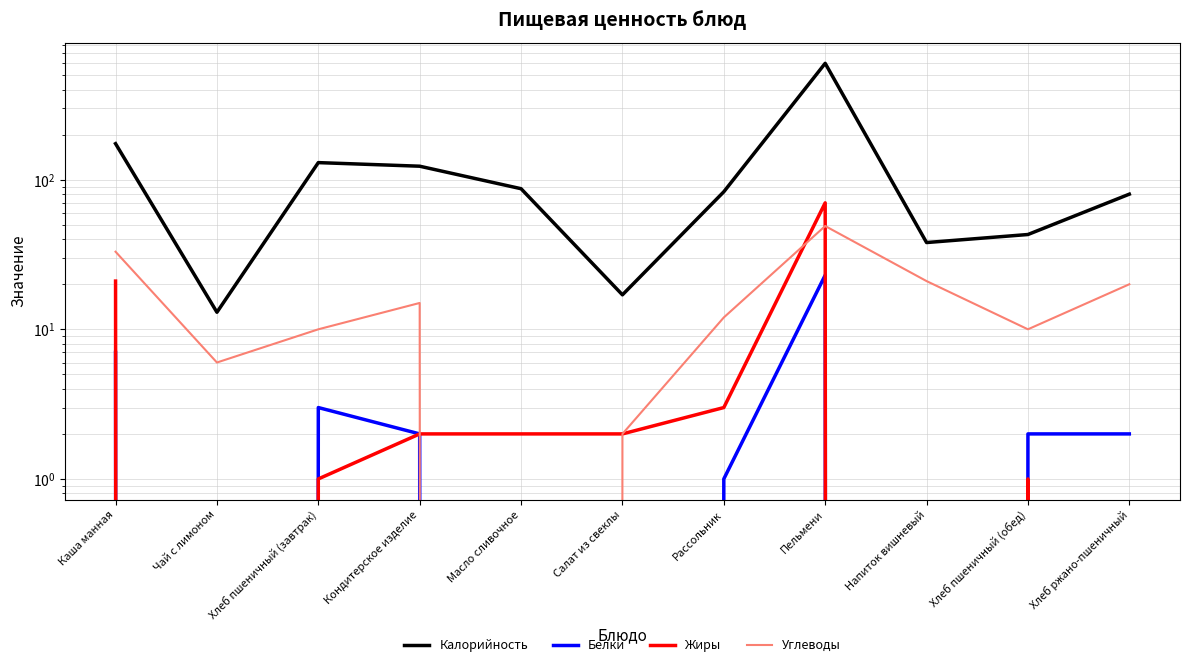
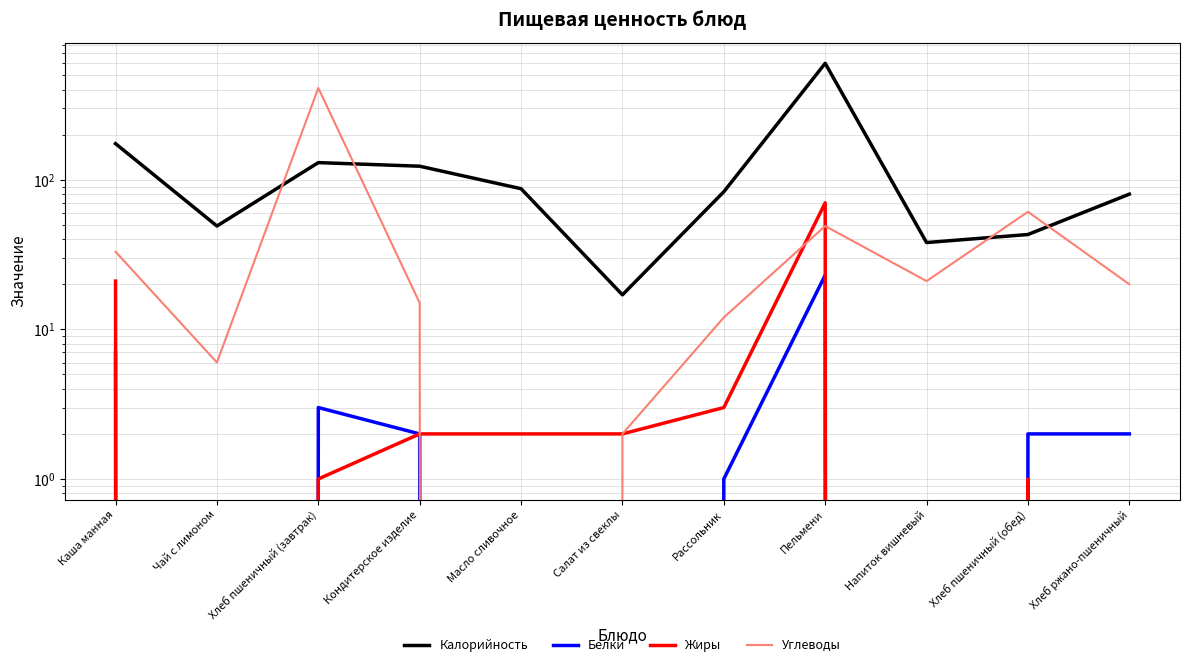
Калорийность, Чай с лимоном: 13 -> 49
Углеводы, Хлеб пшеничный (завтрак): 10 -> 410
Углеводы, Хлеб пшеничный (обед): 10 -> 61
